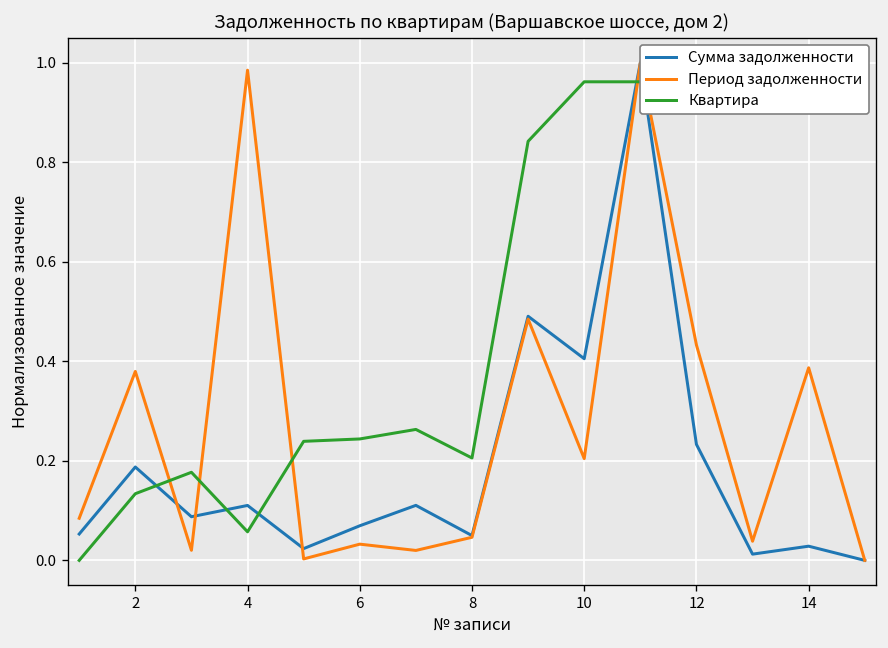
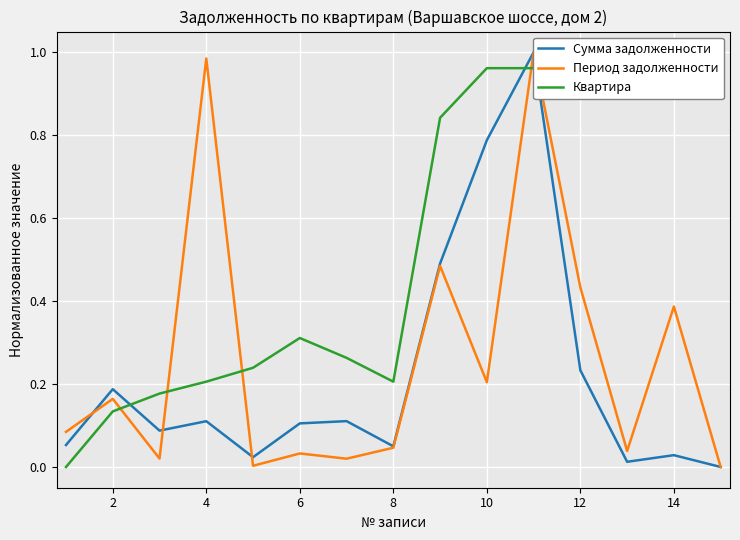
Период задолженности, 2: 0.38 -> 0.16
Квартира, 4: 0.06 -> 0.21
Сумма задолженности, 6: 0.07 -> 0.11
Квартира, 6: 0.24 -> 0.31
Сумма задолженности, 10: 0.41 -> 0.79
